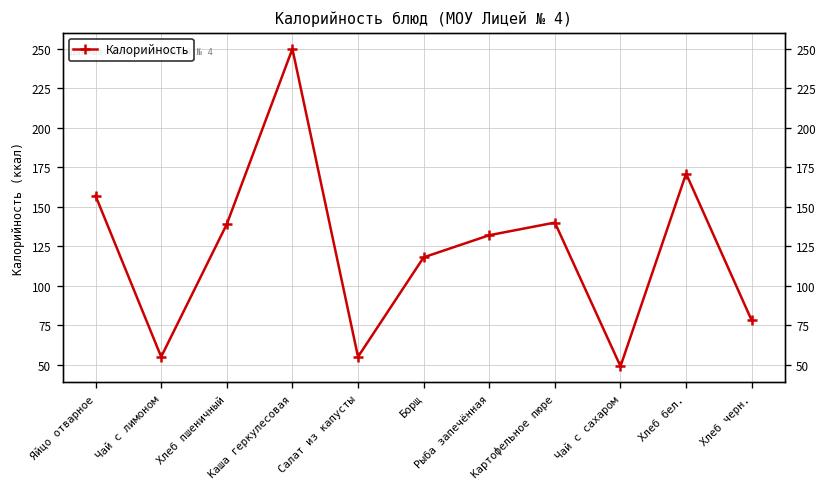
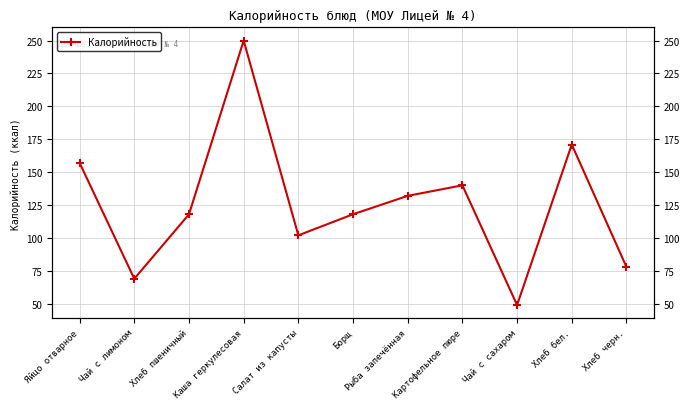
Чай с лимоном: 55 -> 69
Хлеб пшеничный: 139 -> 118
Салат из капусты: 55 -> 102
